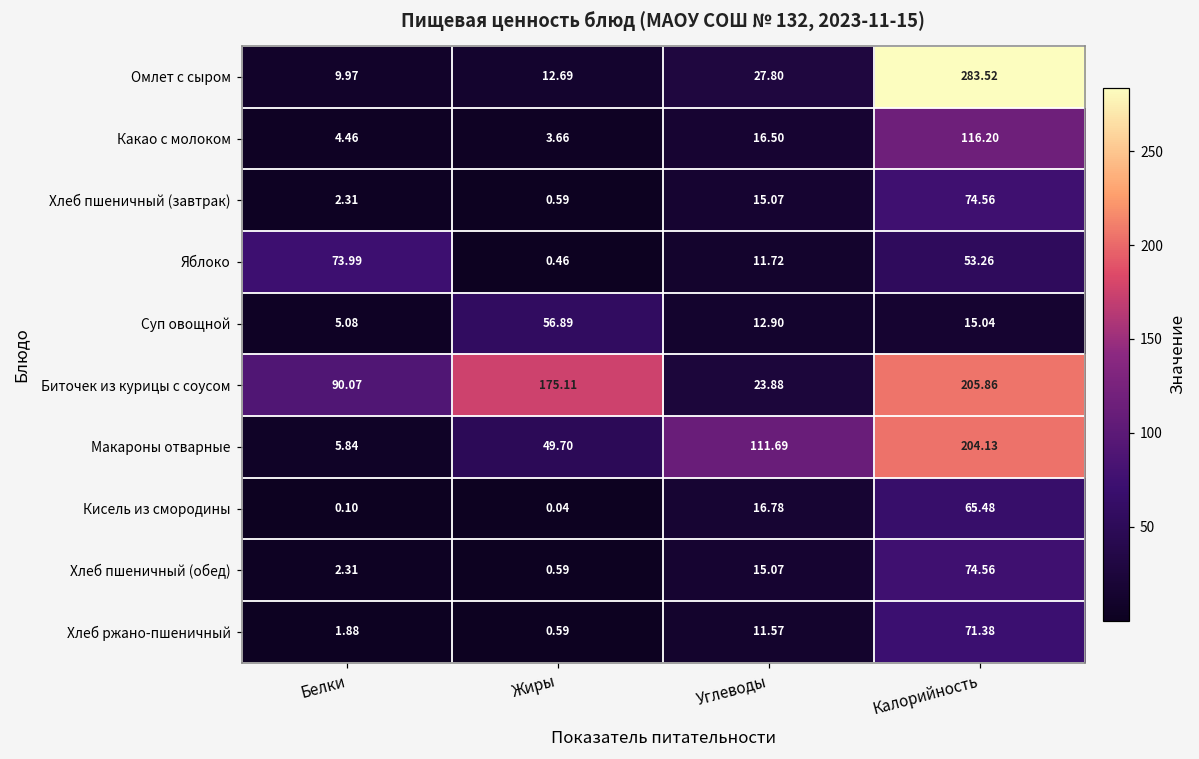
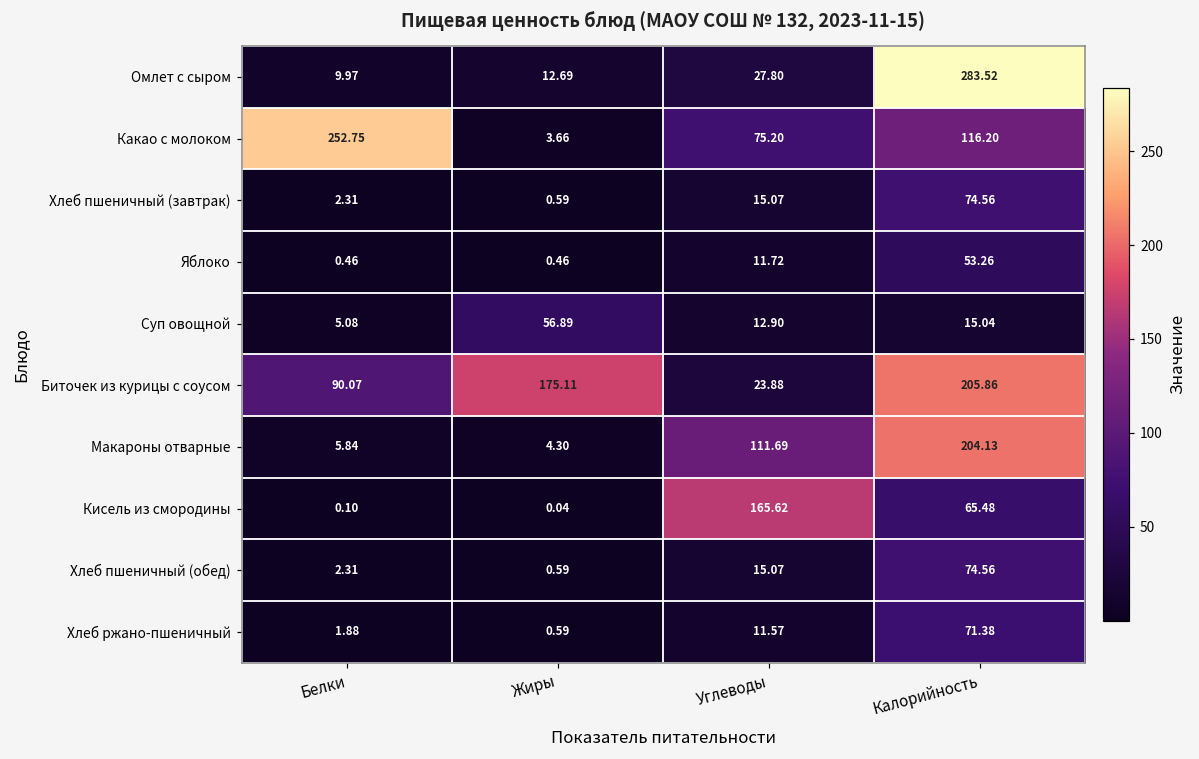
Какао с молоком, Белки: 4.46 -> 252.75
Какао с молоком, Углеводы: 16.50 -> 75.20
Яблоко, Белки: 73.99 -> 0.46
Макароны отварные, Жиры: 49.70 -> 4.30
Кисель из смородины, Углеводы: 16.78 -> 165.62
